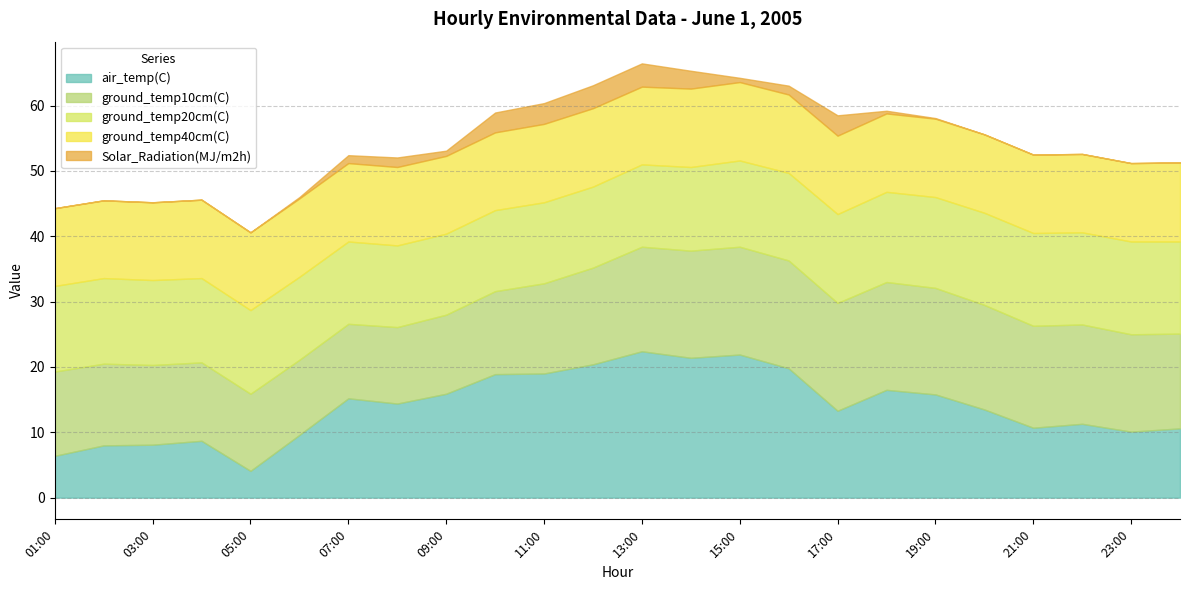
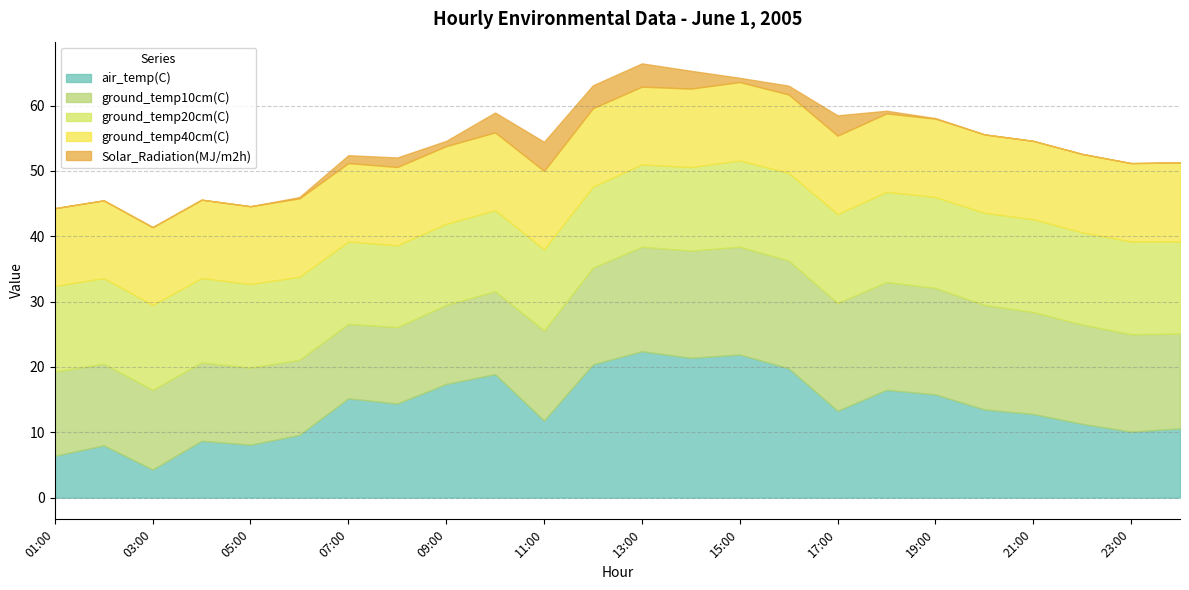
air_temp(C), 03:00: 8 -> 4
air_temp(C), 05:00: 4 -> 8
air_temp(C), 09:00: 16 -> 17
air_temp(C), 11:00: 19 -> 12
Solar_Radiation(MJ/m2h), 11:00: 3 -> 4
air_temp(C), 21:00: 11 -> 13
